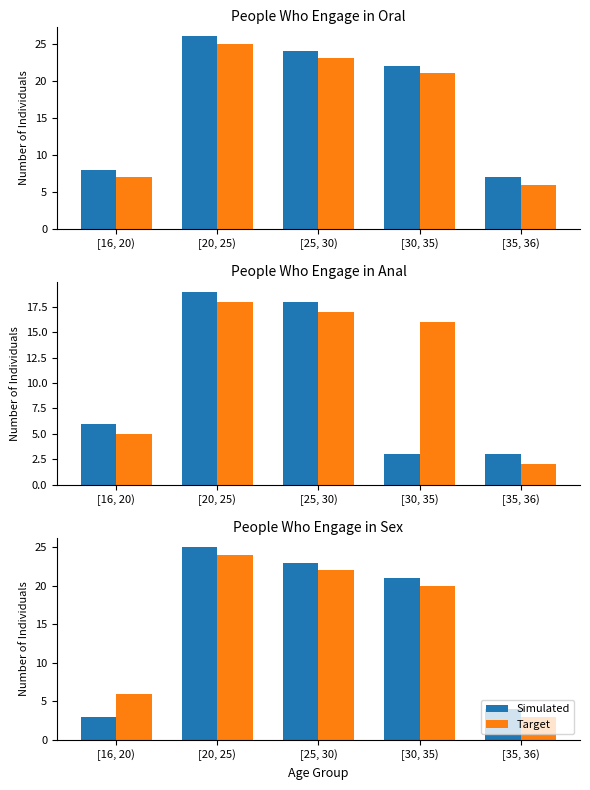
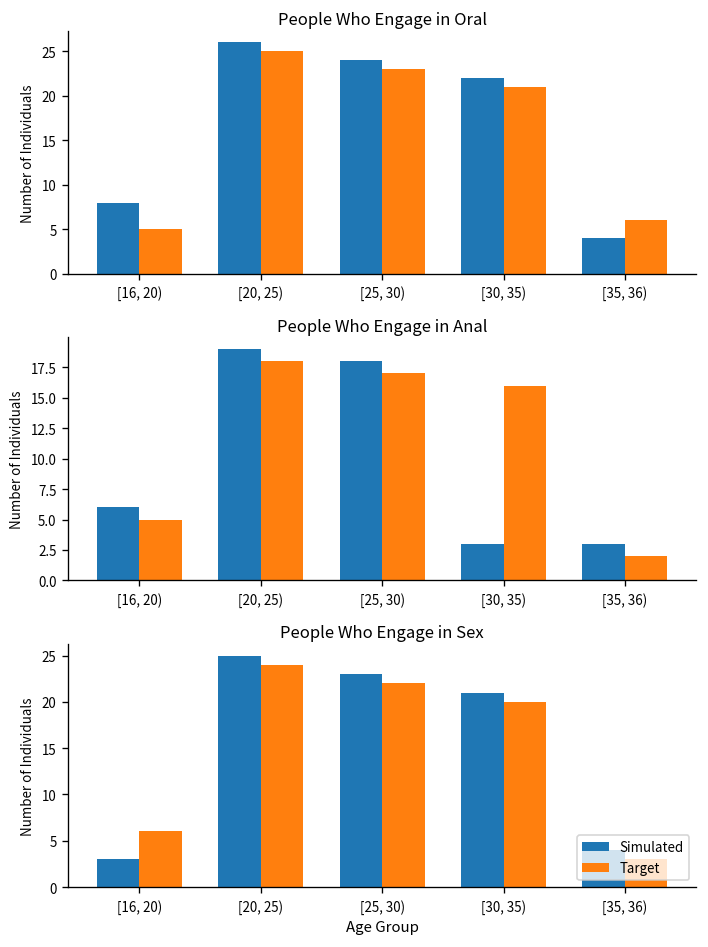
People Who Engage in Oral, Target, [16, 20): 7 -> 5
People Who Engage in Oral, Simulated, [35, 36): 7 -> 4
